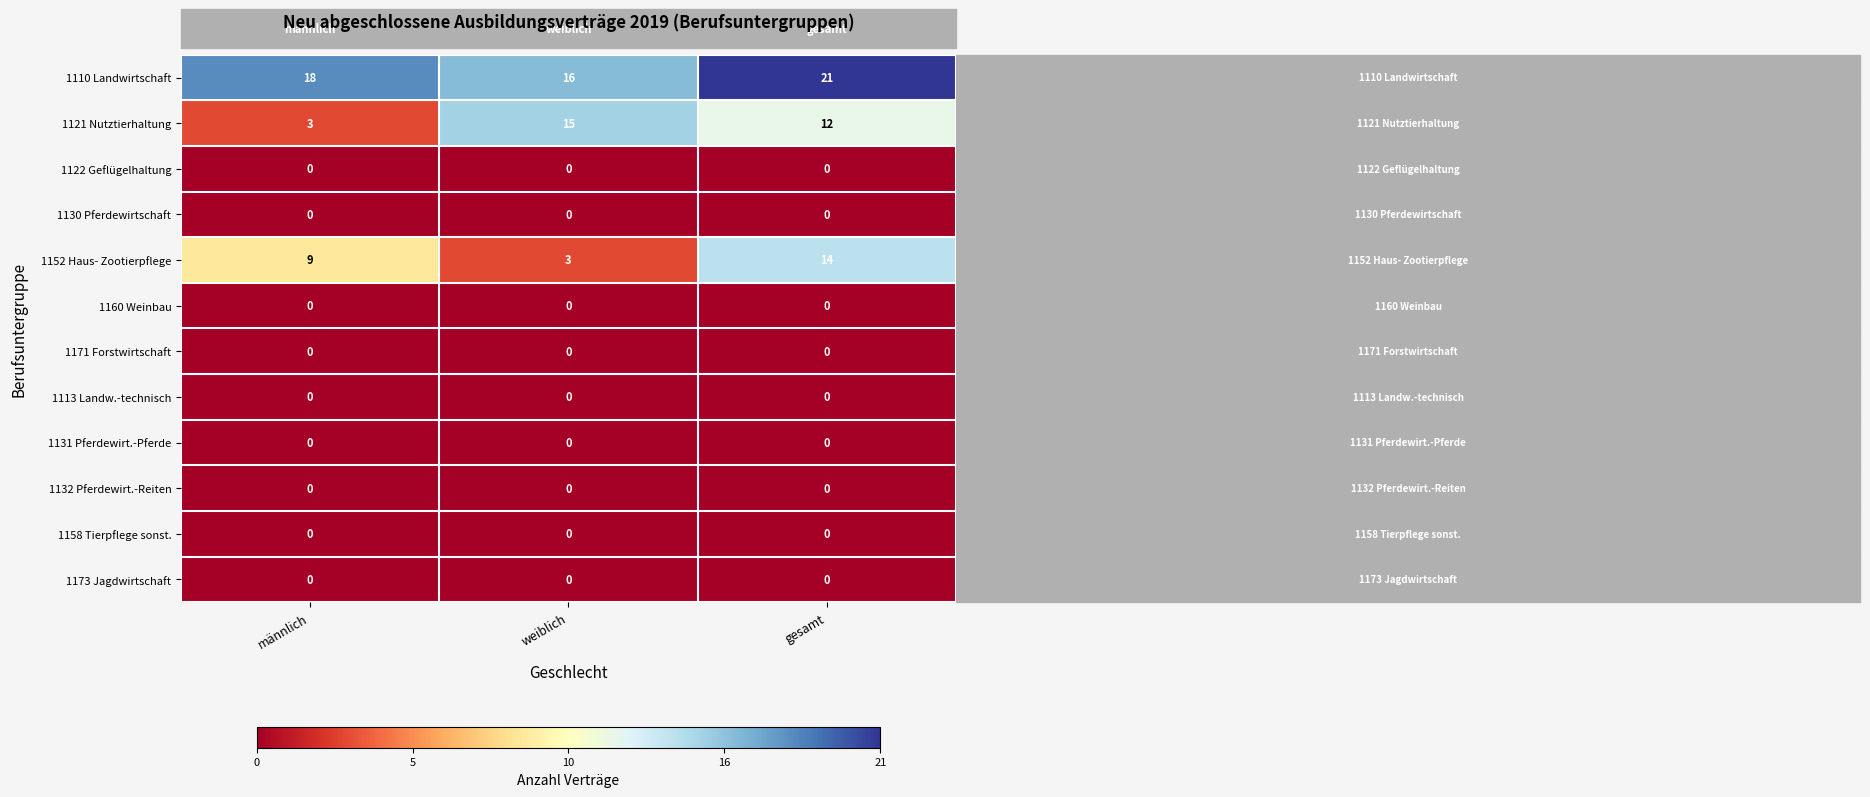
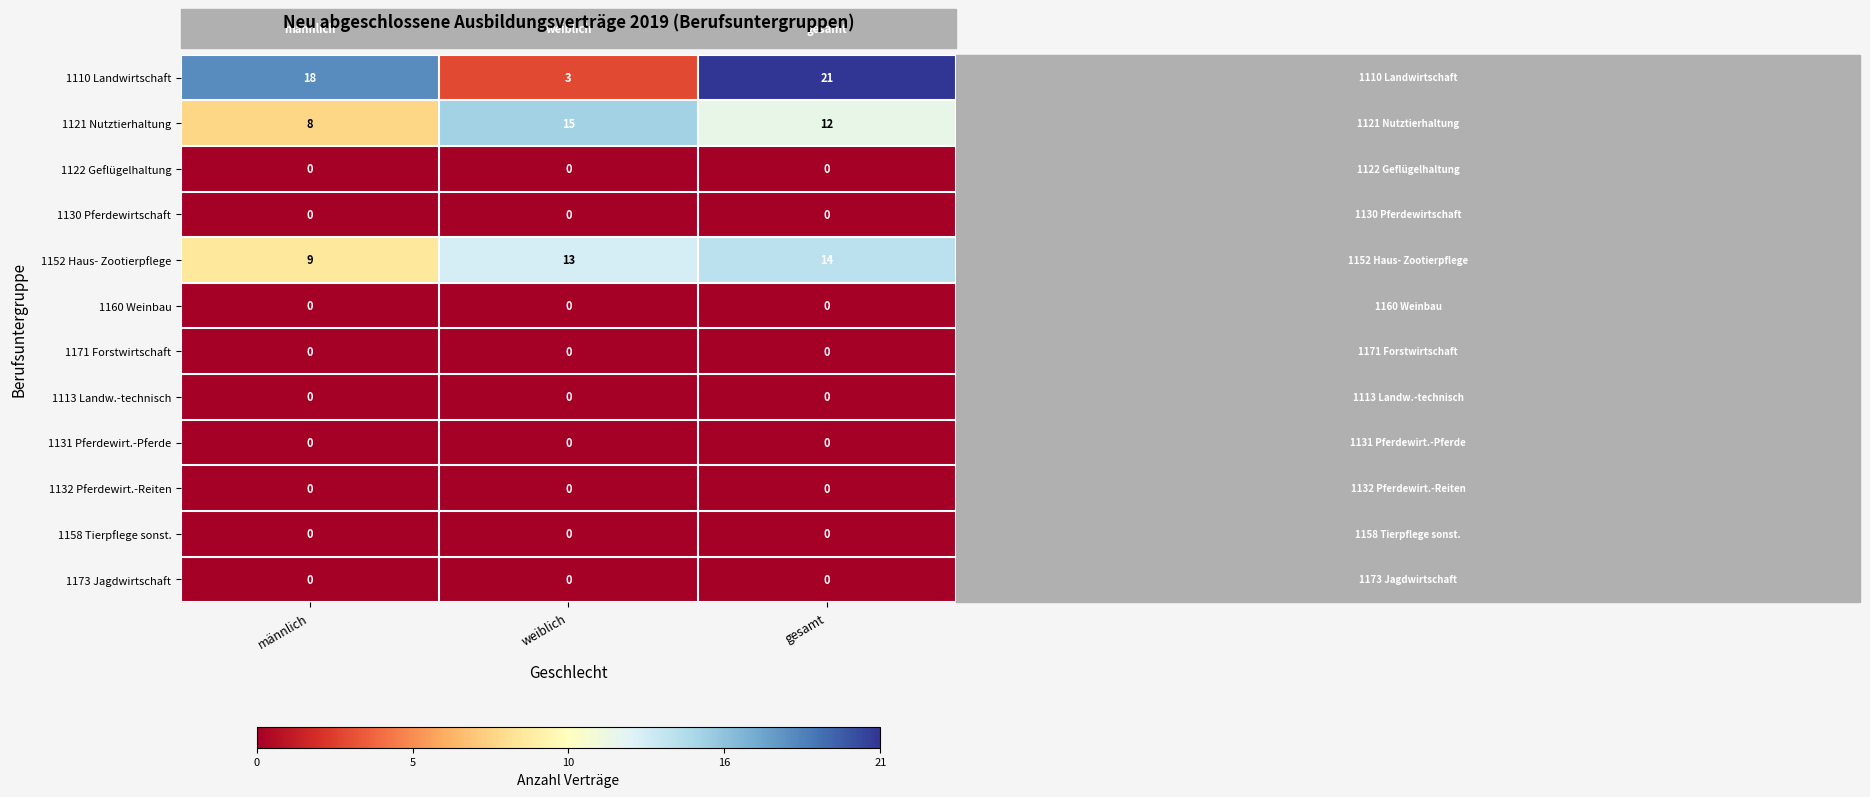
1110 Landwirtschaft, weiblich: 16 -> 3
1121 Nutztierhaltung, männlich: 3 -> 8
1152 Haus- Zootierpflege, weiblich: 3 -> 13
